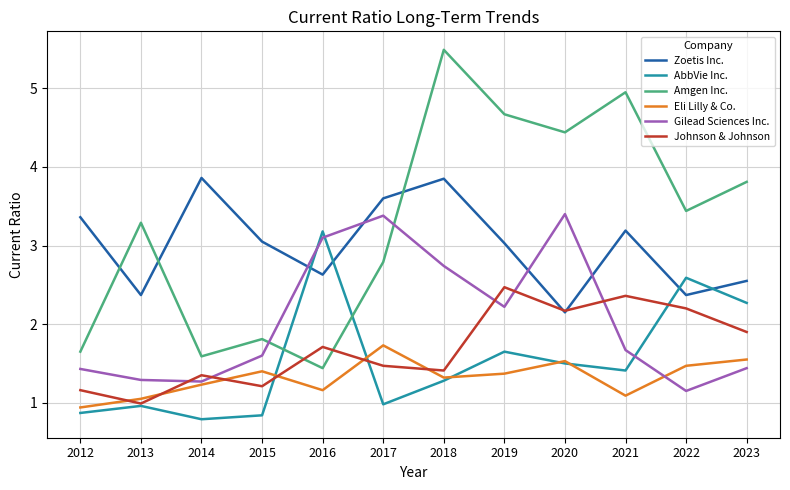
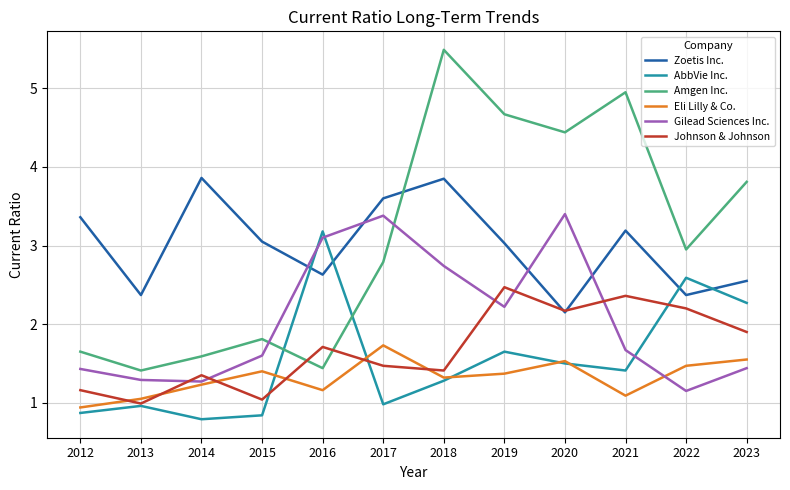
Amgen Inc., 2013: 3.3 -> 1.4
Johnson & Johnson, 2015: 1.2 -> 1.0
Amgen Inc., 2022: 3.4 -> 3.0
